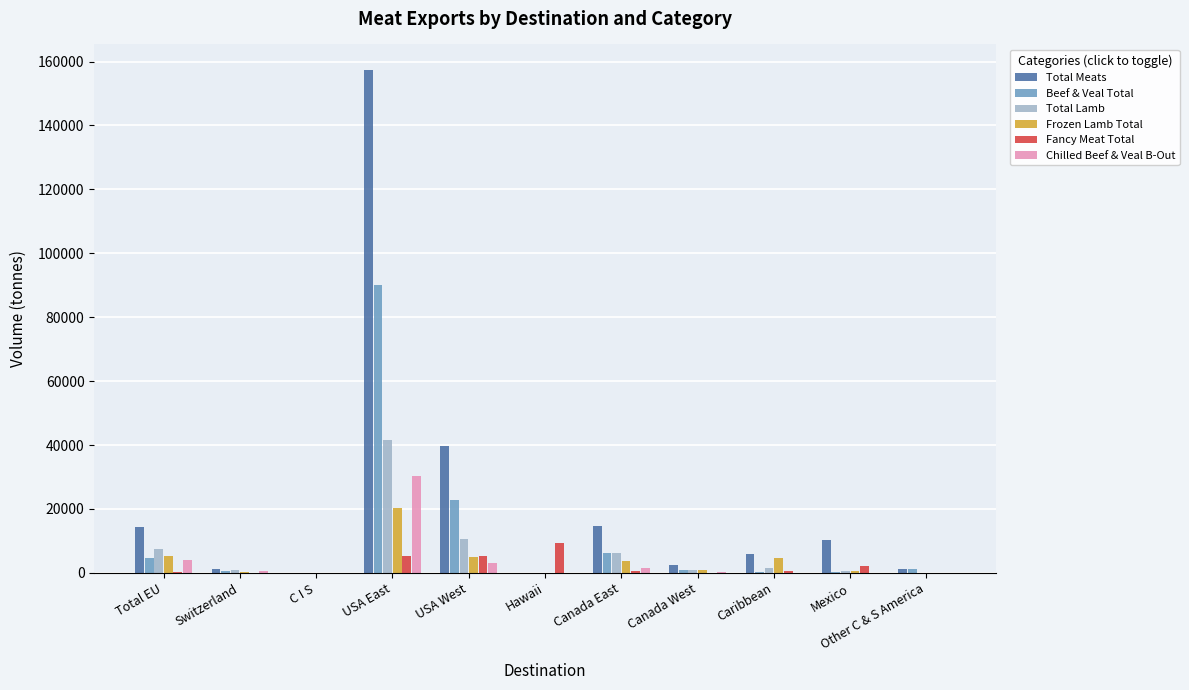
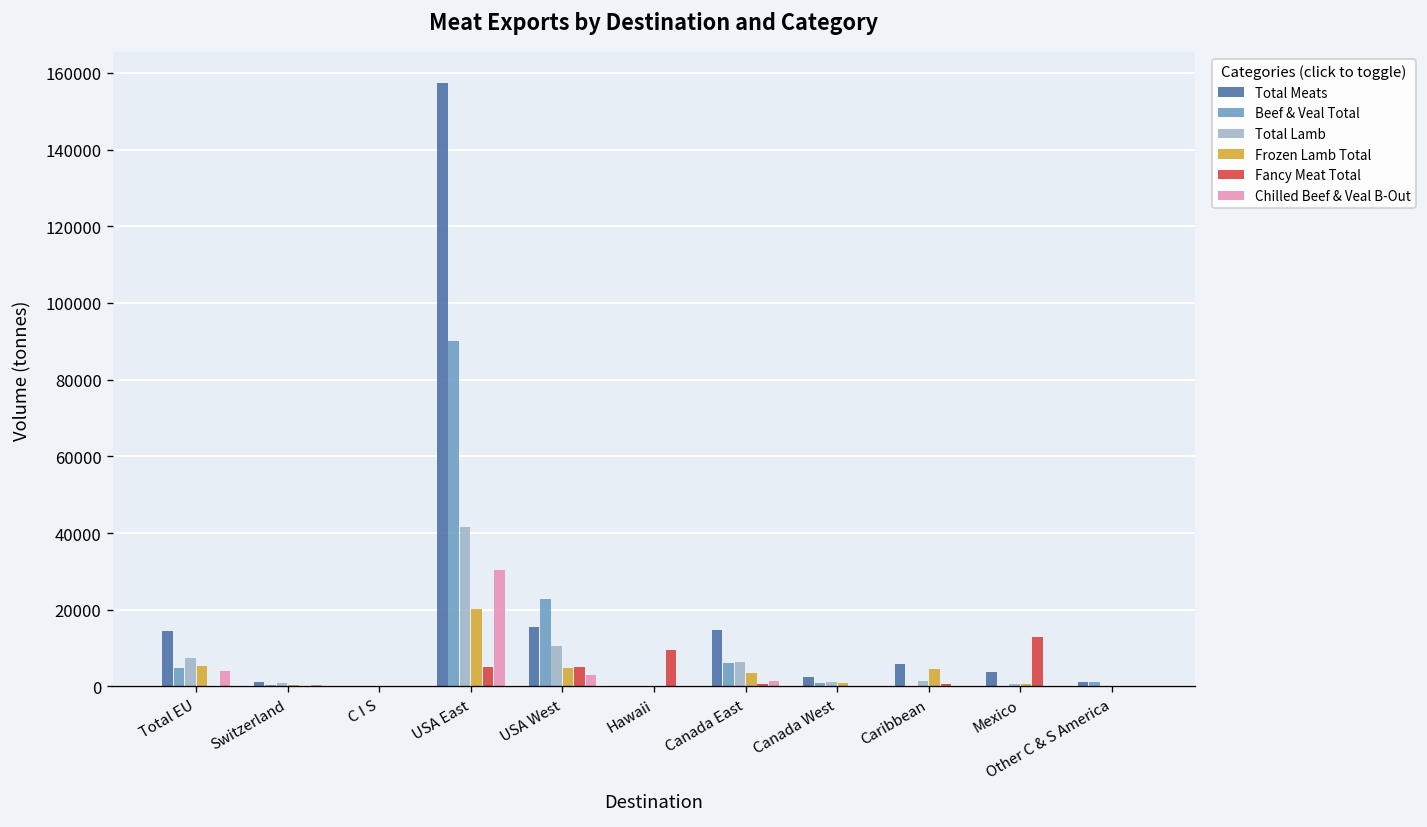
Total Meats, USA West: 40000 -> 16000
Total Meats, Mexico: 10000 -> 4000
Fancy Meat Total, Mexico: 2000 -> 13000
